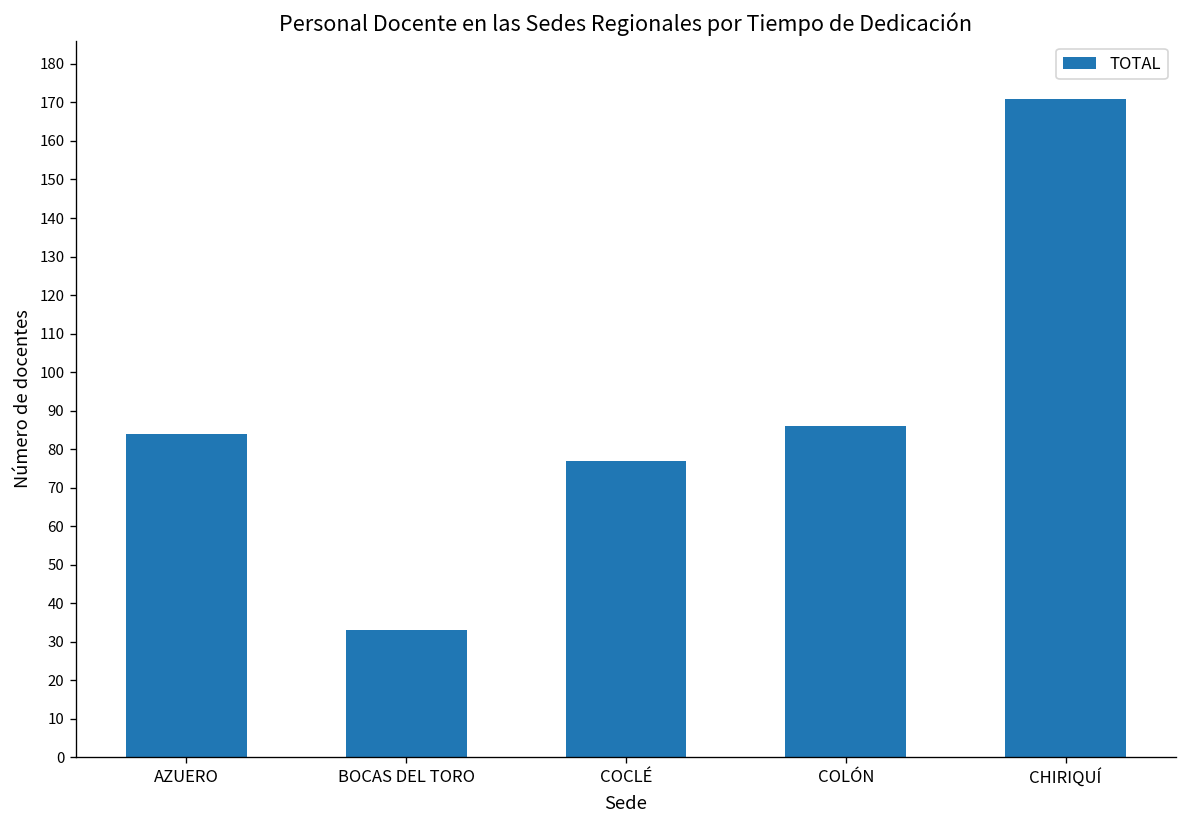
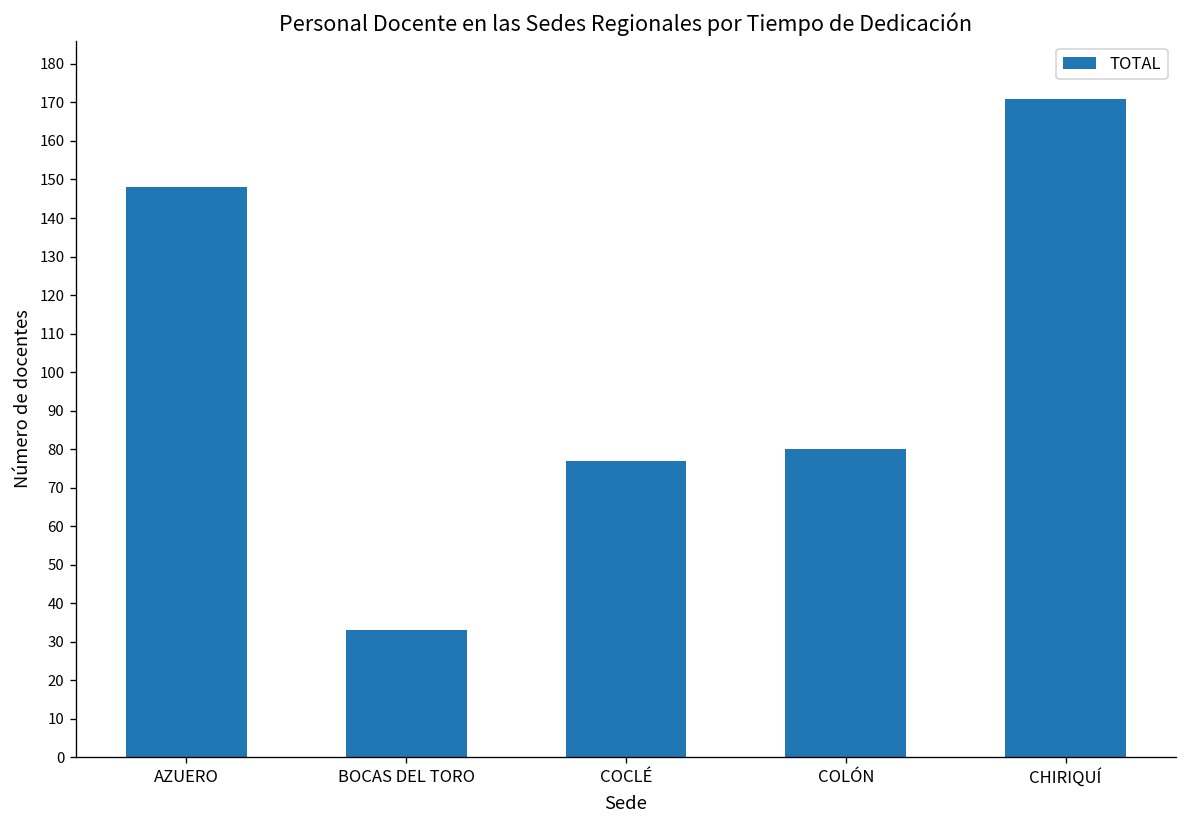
AZUERO: 84 -> 148
COLÓN: 86 -> 80
